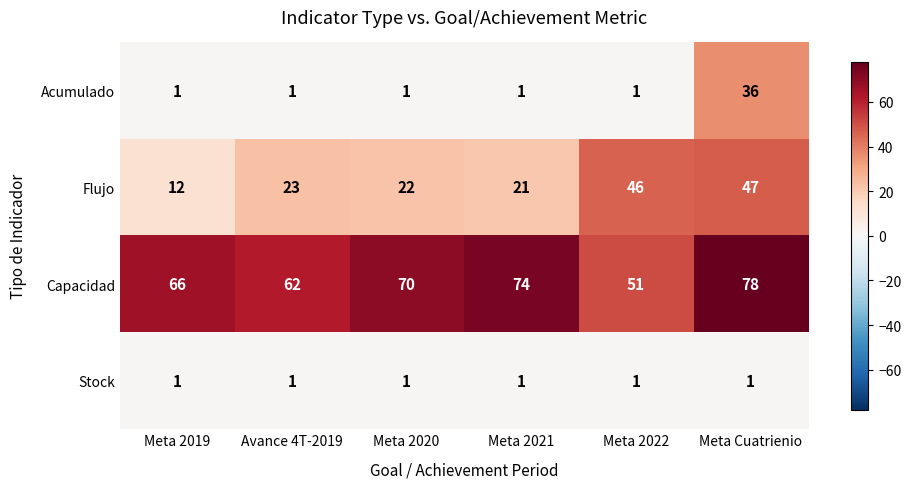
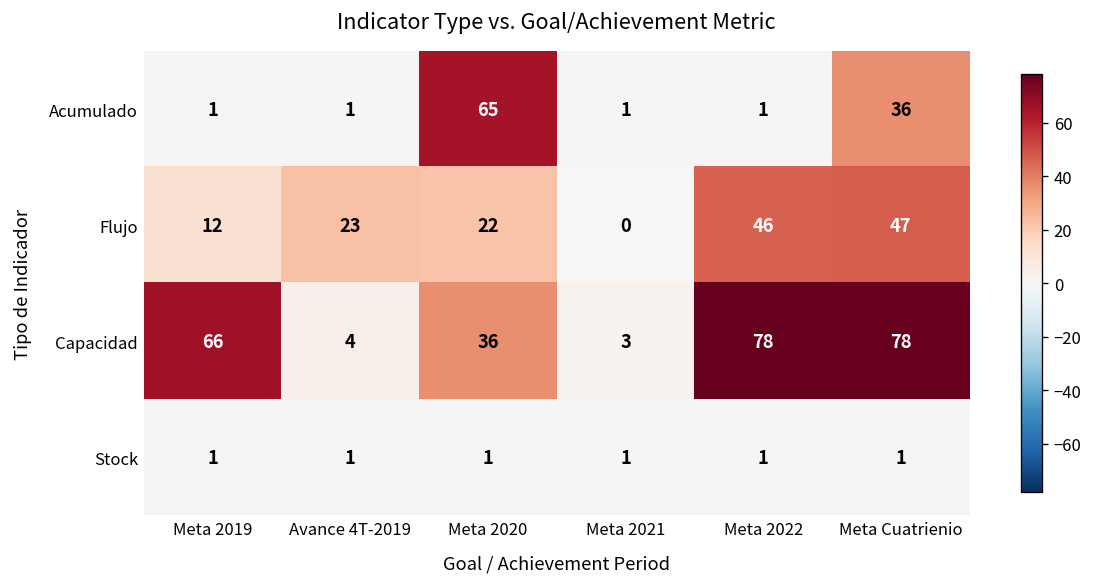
Acumulado, Meta 2020: 1 -> 65
Flujo, Meta 2021: 21 -> 0
Capacidad, Avance 4T-2019: 62 -> 4
Capacidad, Meta 2020: 70 -> 36
Capacidad, Meta 2021: 74 -> 3
Capacidad, Meta 2022: 51 -> 78
